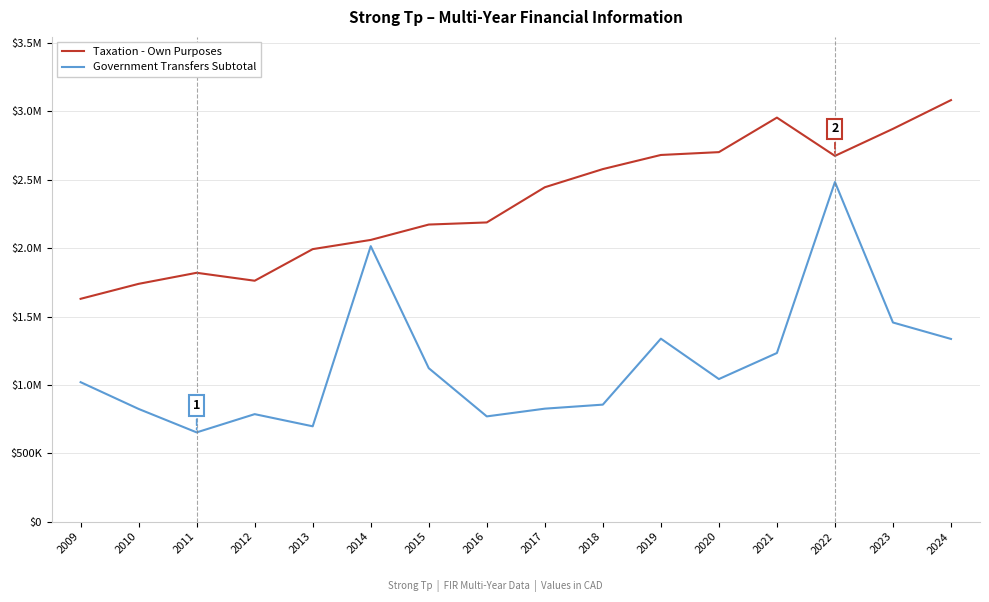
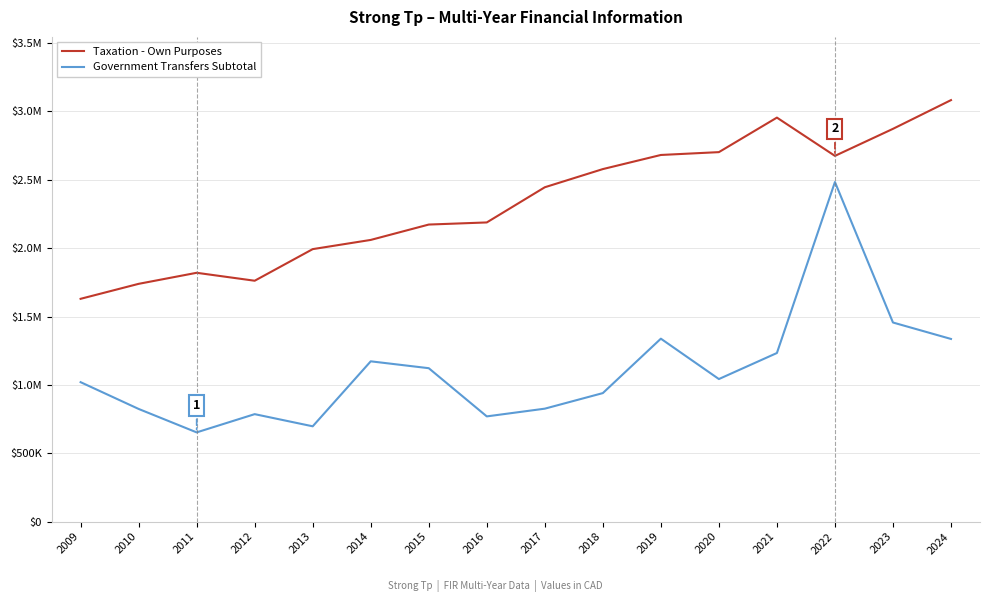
Government Transfers Subtotal, 2014: $2010000 -> $1170000
Government Transfers Subtotal, 2018: $860000 -> $940000
